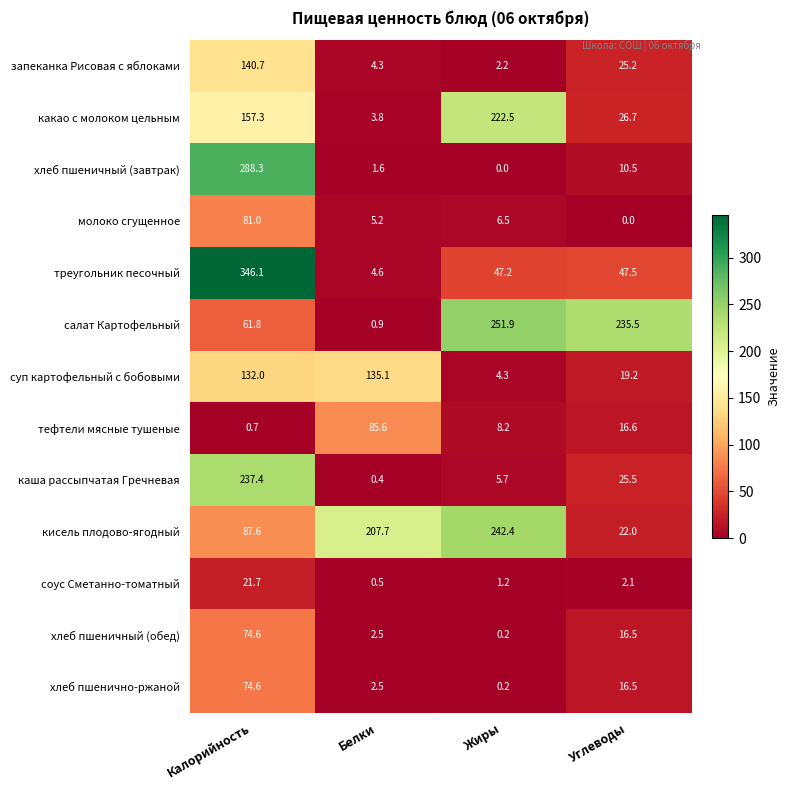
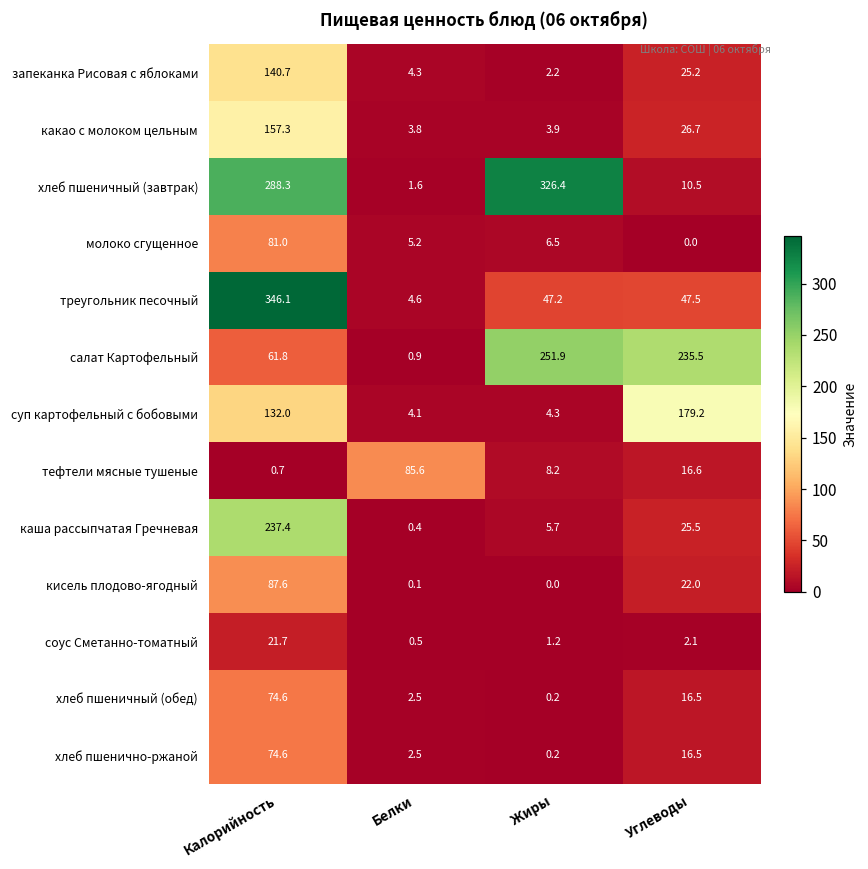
какао с молоком цельным, Жиры: 222.5 -> 3.9
хлеб пшеничный (завтрак), Жиры: 0.0 -> 326.4
суп картофельный с бобовыми, Белки: 135.1 -> 4.1
суп картофельный с бобовыми, Углеводы: 19.2 -> 179.2
кисель плодово-ягодный, Белки: 207.7 -> 0.1
кисель плодово-ягодный, Жиры: 242.4 -> 0.0
